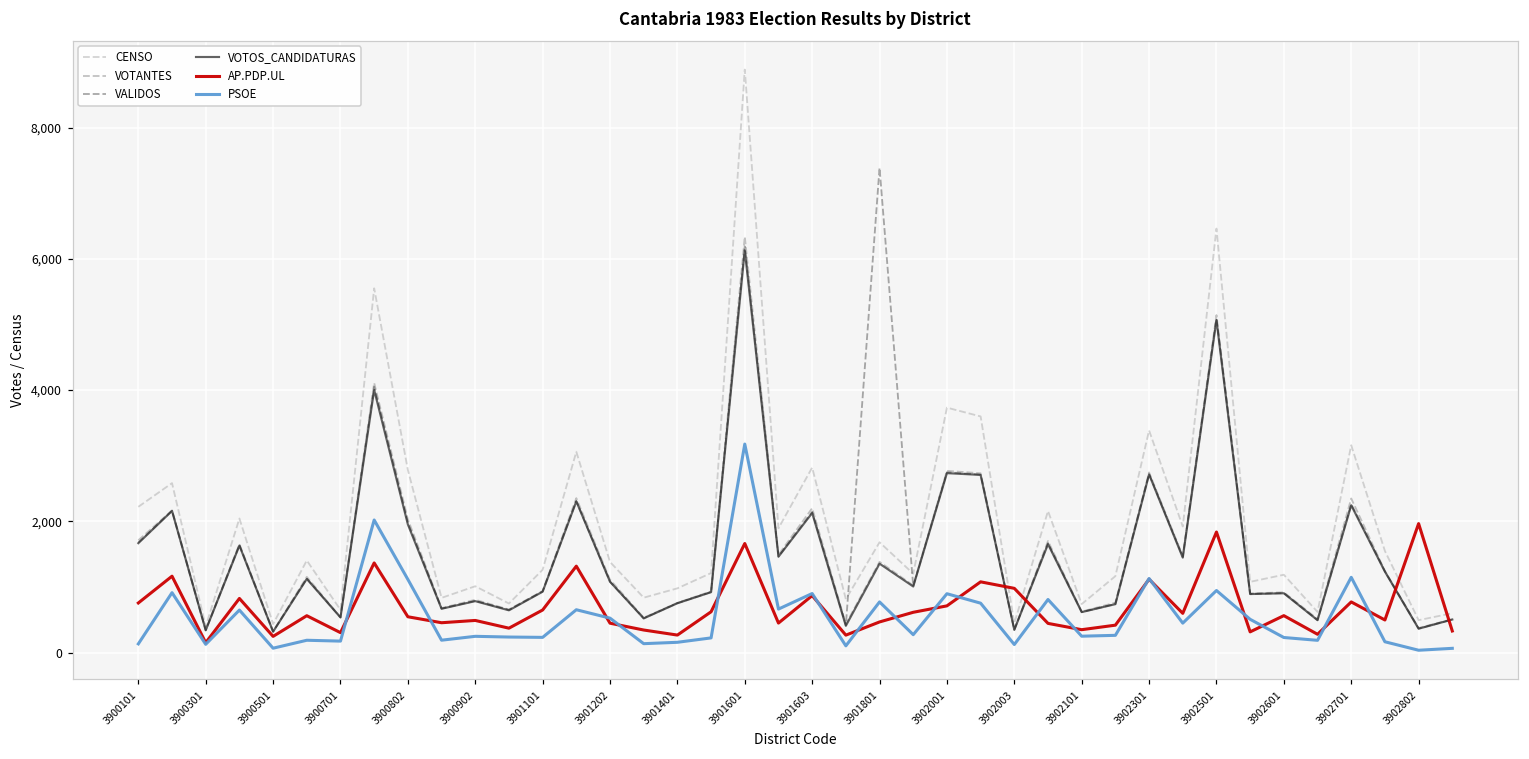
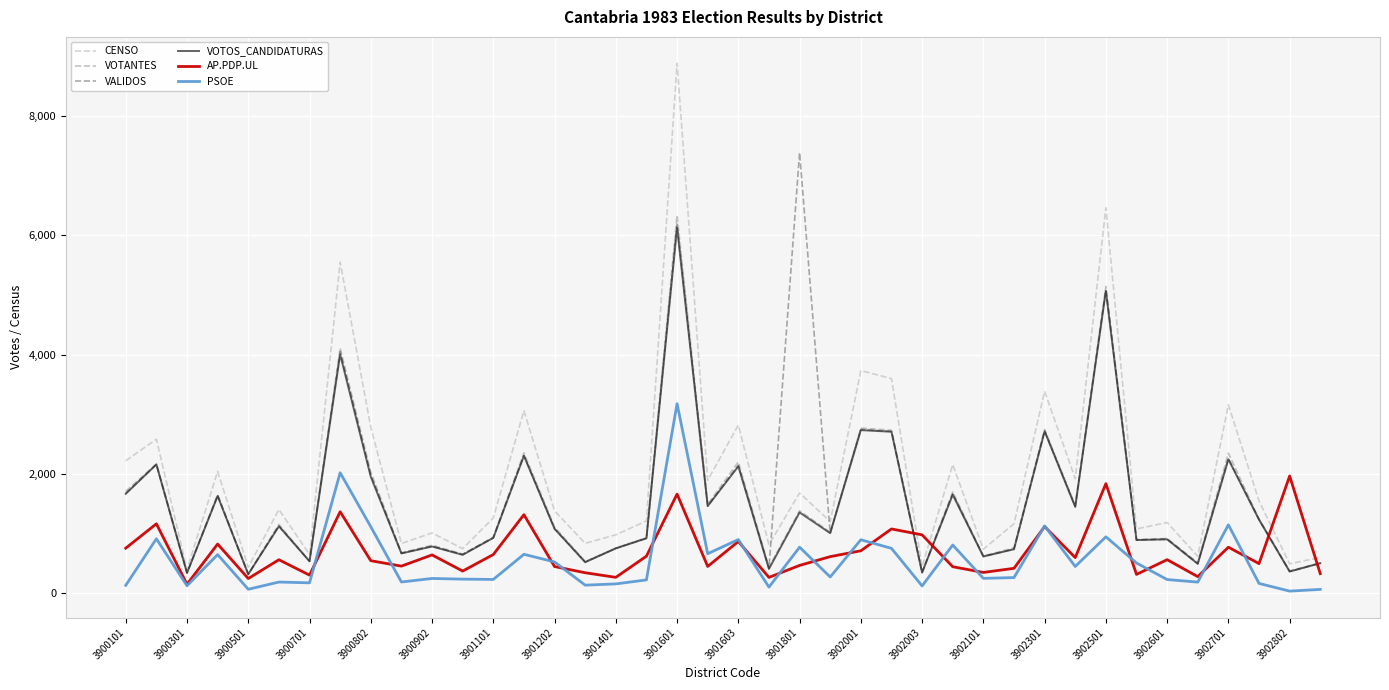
AP.PDP.UL, 3900902: 500 -> 600
